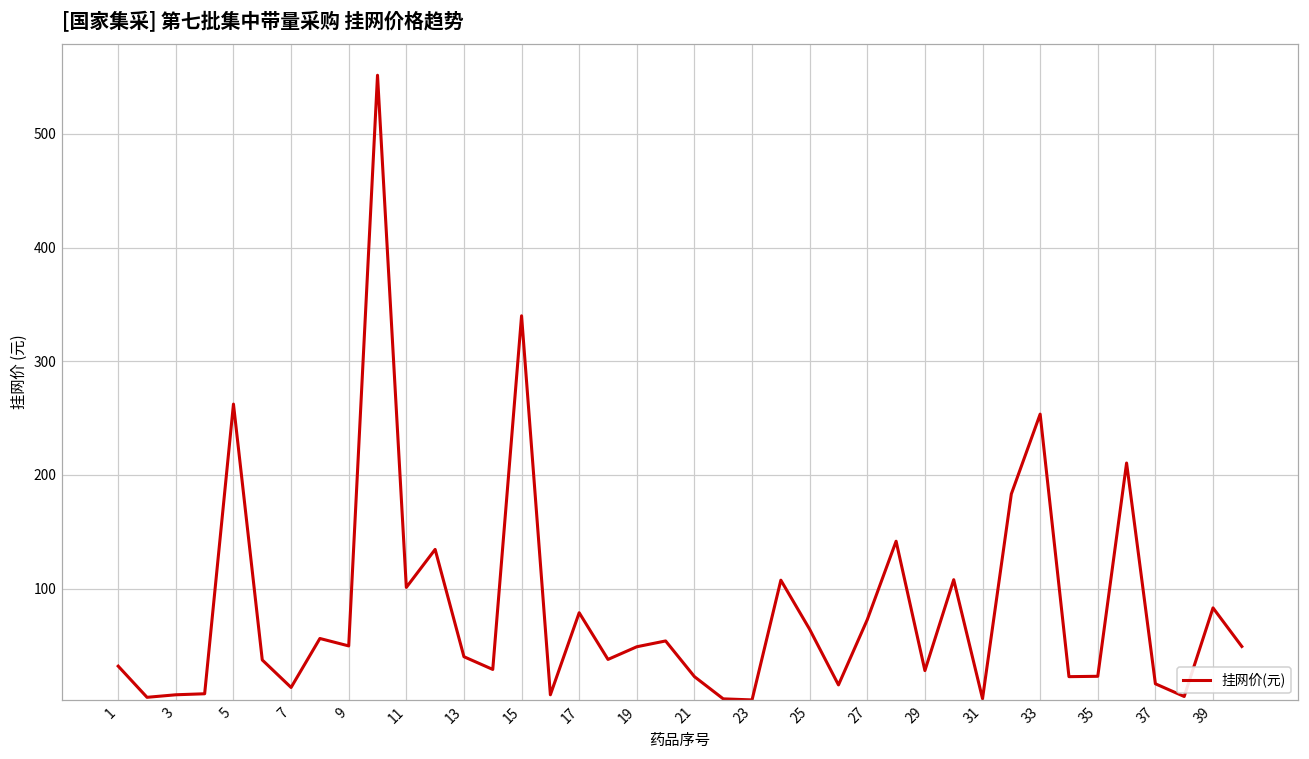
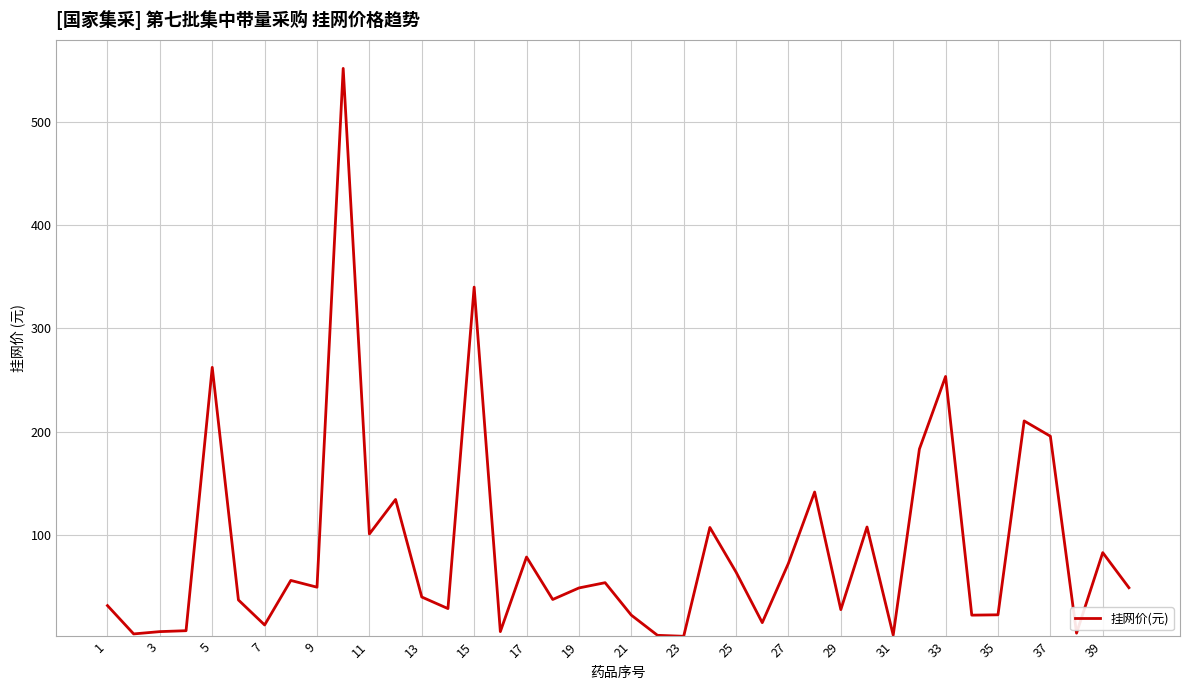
37: 16 -> 196
